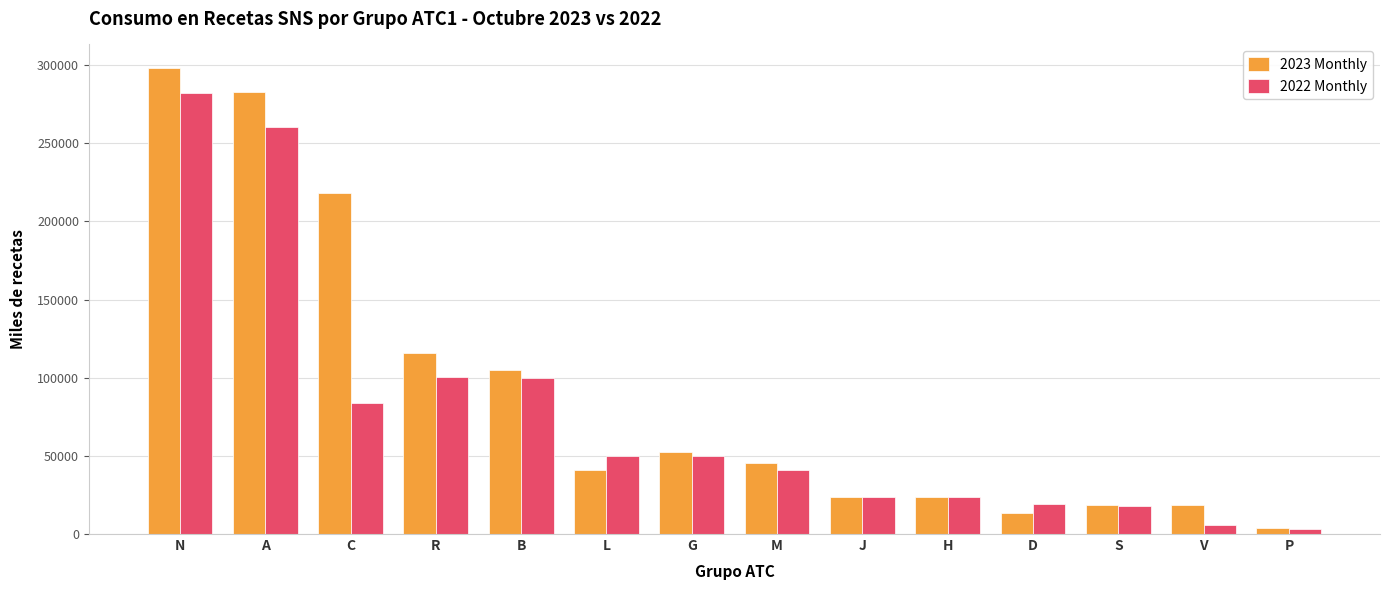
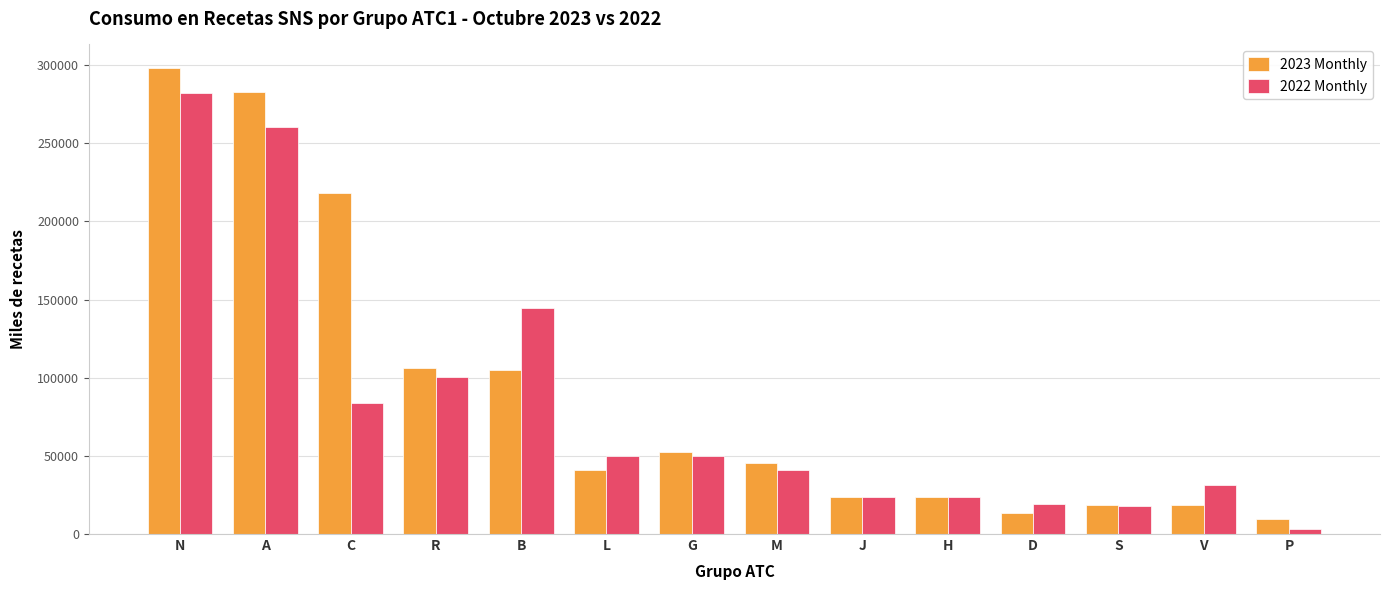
2023 Monthly, R: 116000 -> 106000
2022 Monthly, B: 100000 -> 144000
2022 Monthly, V: 6000 -> 31000
2023 Monthly, P: 4000 -> 10000
